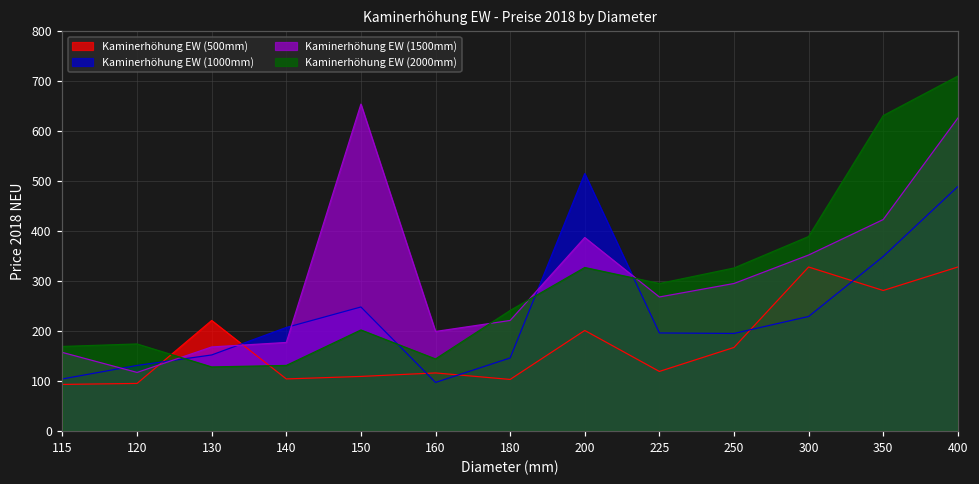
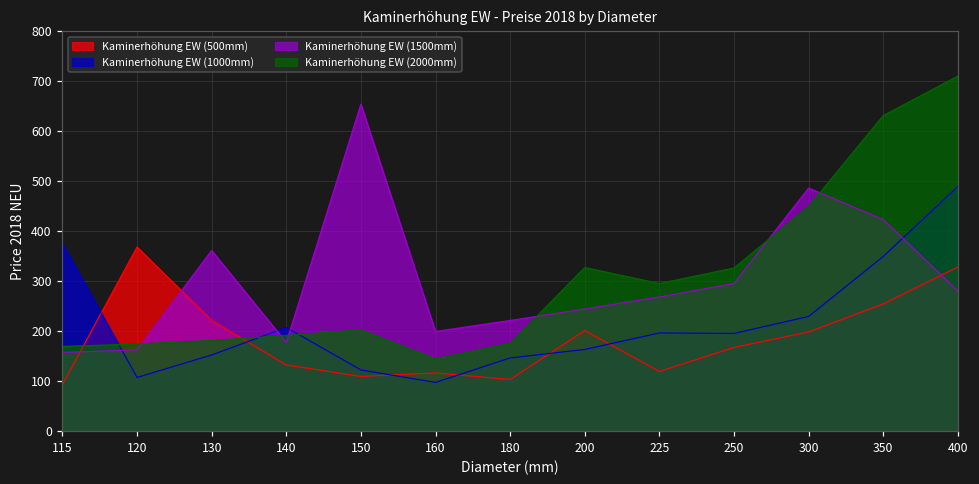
Kaminerhöhung EW (1000mm), 115: 100 -> 380
Kaminerhöhung EW (500mm), 120: 100 -> 370
Kaminerhöhung EW (1000mm), 120: 130 -> 110
Kaminerhöhung EW (1500mm), 120: 120 -> 160
Kaminerhöhung EW (1500mm), 130: 170 -> 360
Kaminerhöhung EW (2000mm), 130: 130 -> 180
Kaminerhöhung EW (500mm), 140: 100 -> 130
Kaminerhöhung EW (2000mm), 140: 130 -> 190
Kaminerhöhung EW (1000mm), 150: 250 -> 120
Kaminerhöhung EW (2000mm), 180: 240 -> 180
Kaminerhöhung EW (1000mm), 200: 520 -> 160
Kaminerhöhung EW (1500mm), 200: 390 -> 240
Kaminerhöhung EW (500mm), 300: 330 -> 200
Kaminerhöhung EW (1500mm), 300: 350 -> 490
Kaminerhöhung EW (2000mm), 300: 390 -> 450
Kaminerhöhung EW (500mm), 350: 280 -> 250
Kaminerhöhung EW (1500mm), 400: 630 -> 280
